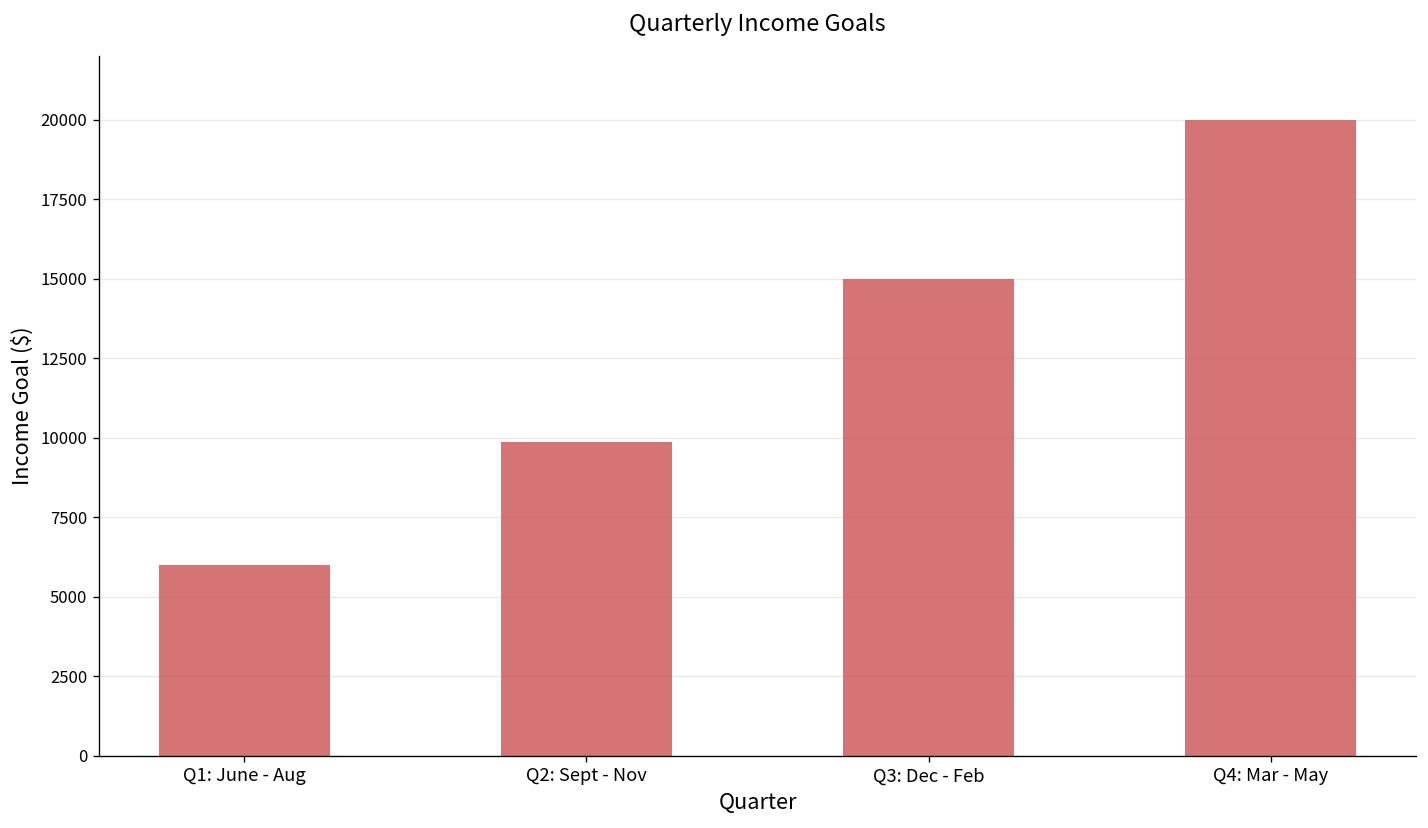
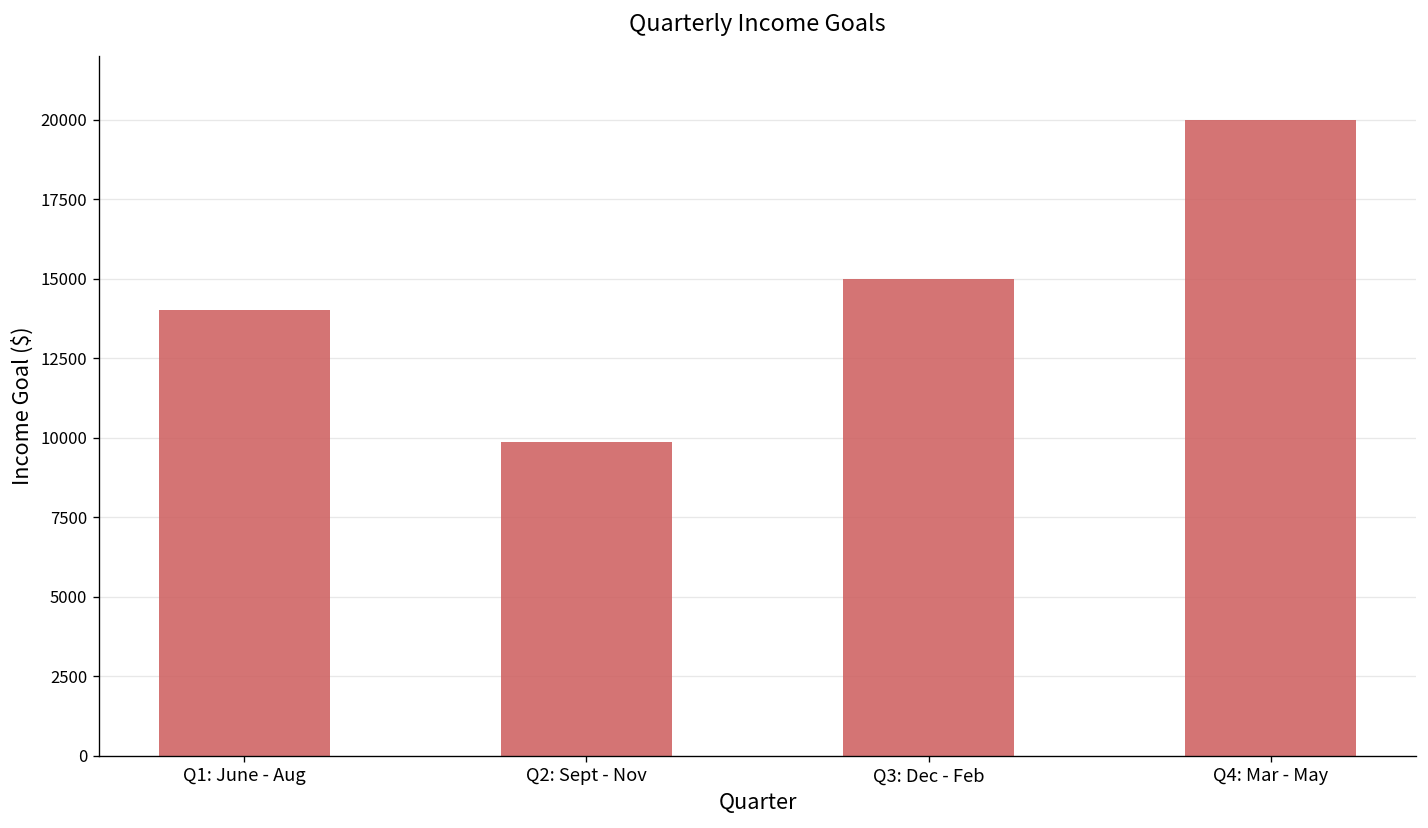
Q1: June - Aug: 6000 -> 14000
